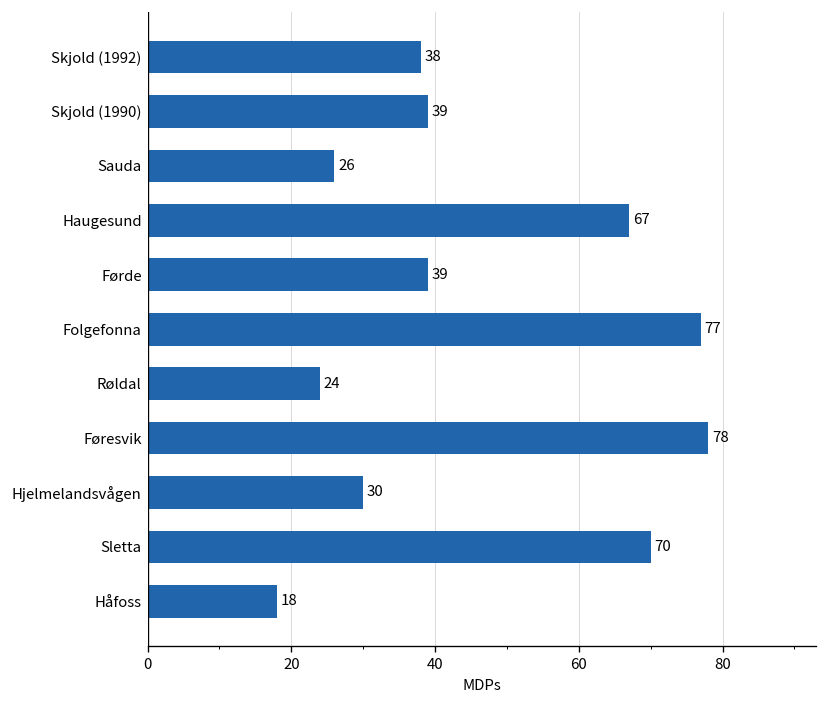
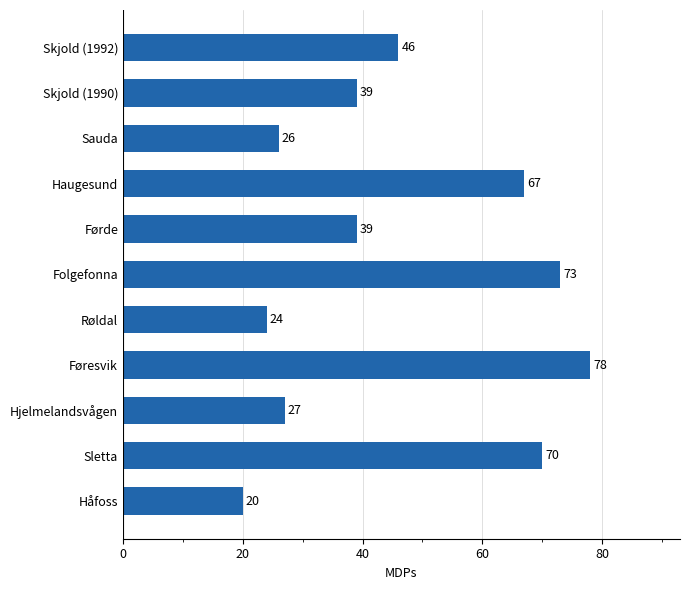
Skjold (1992): 38 -> 46
Folgefonna: 77 -> 73
Hjelmelandsvågen: 30 -> 27
Håfoss: 18 -> 20
